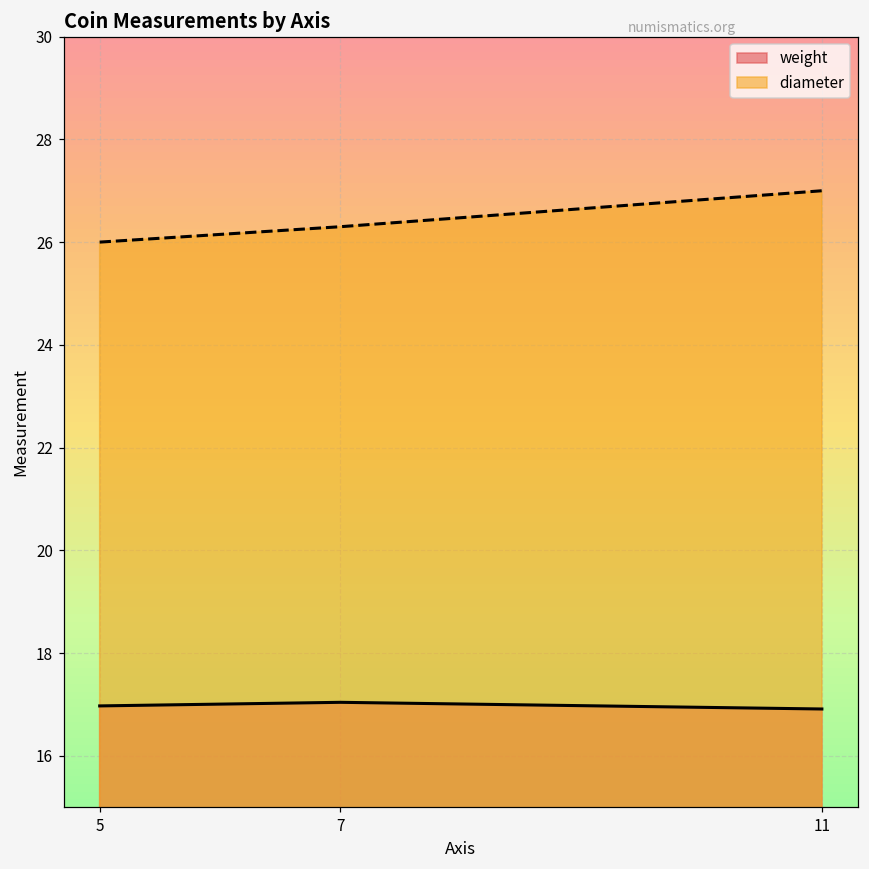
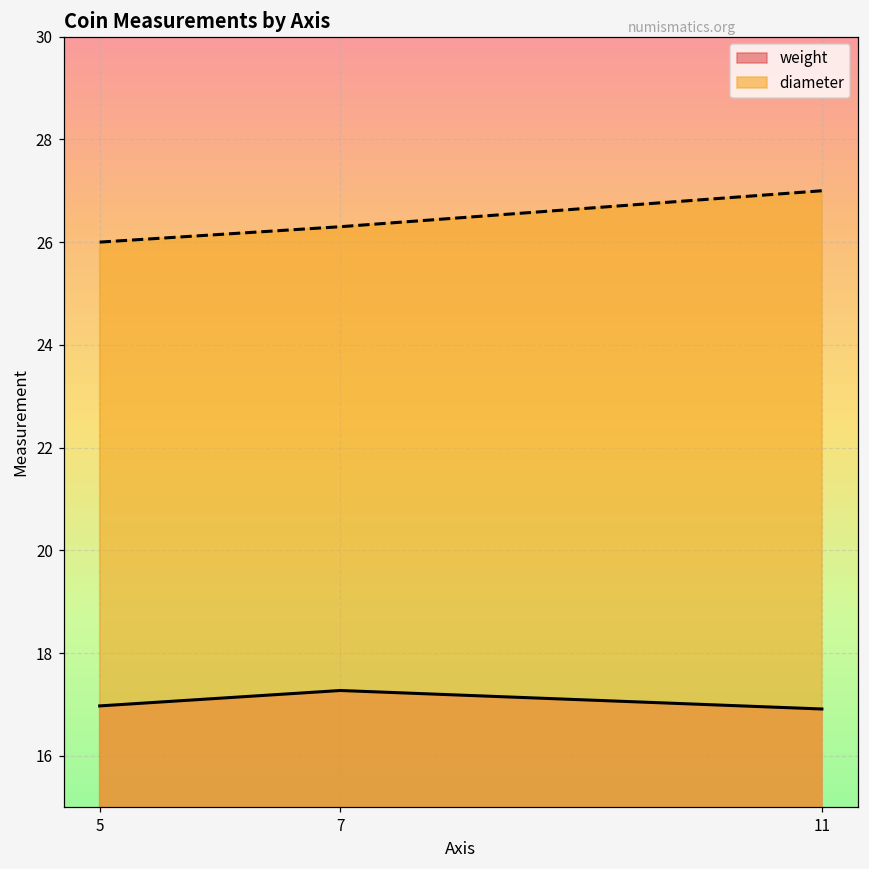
weight, 7: 17.0 -> 17.3
